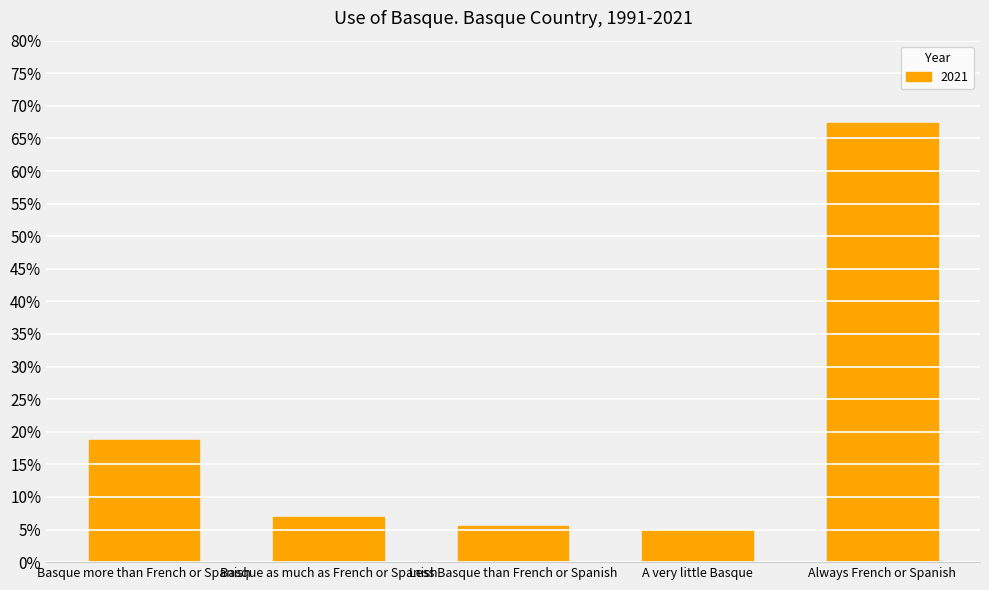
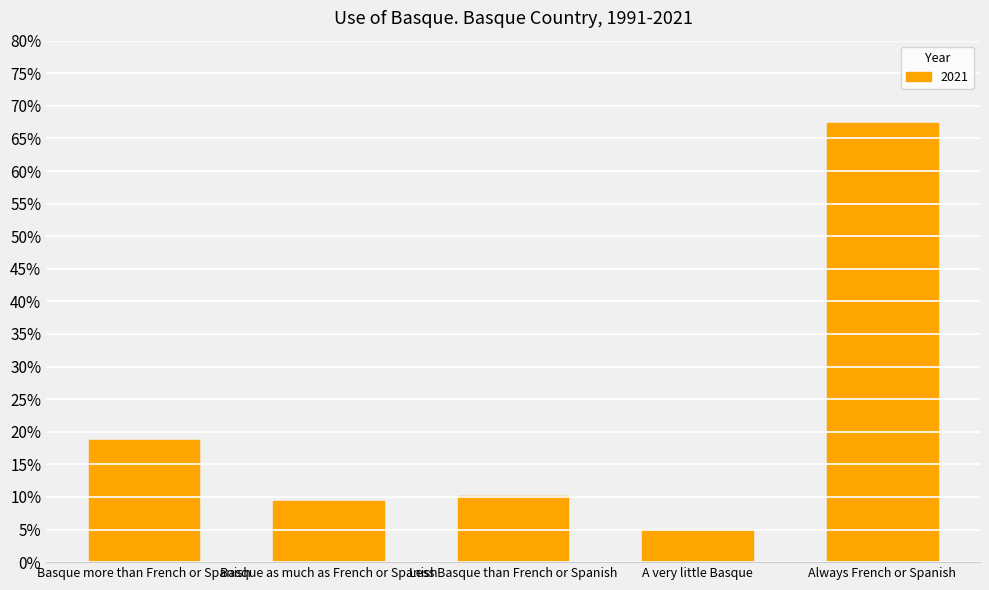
Basque as much as French or Spanish: 7% -> 9%
Less Basque than French or Spanish: 6% -> 10%
